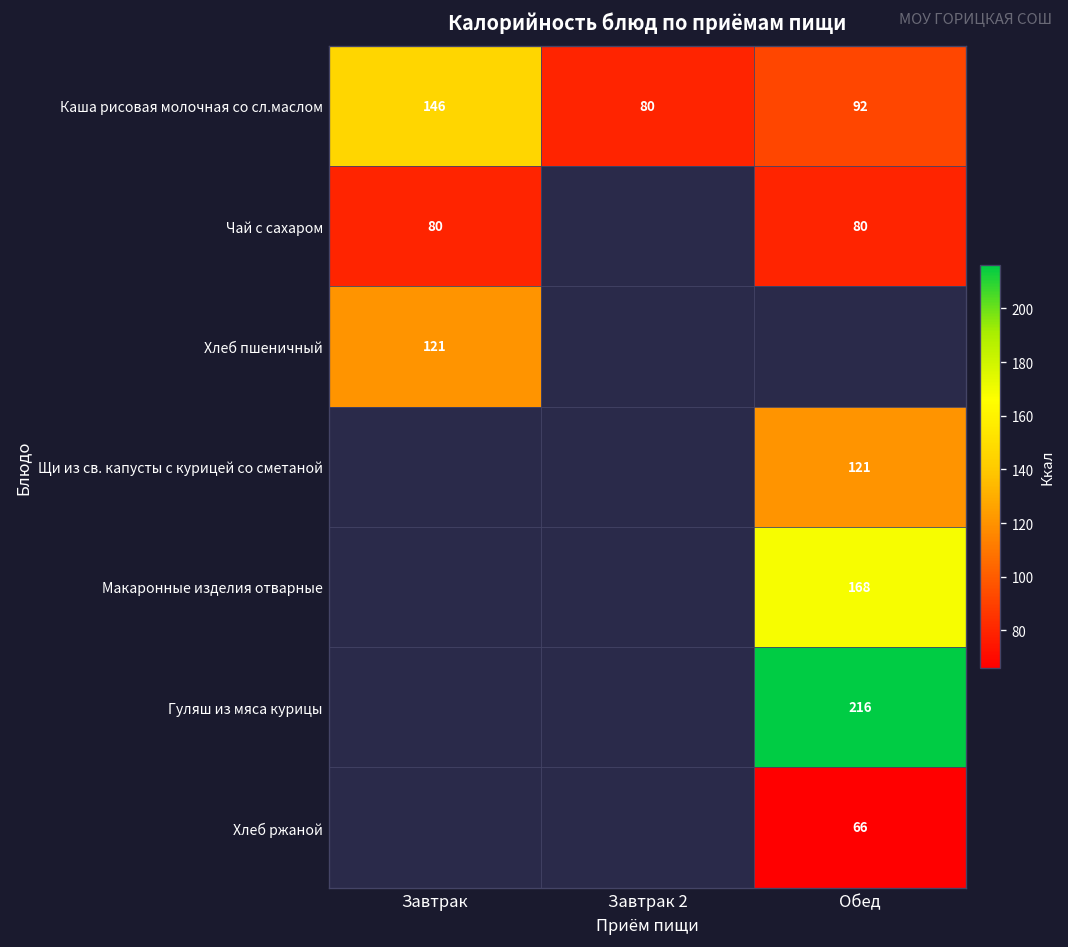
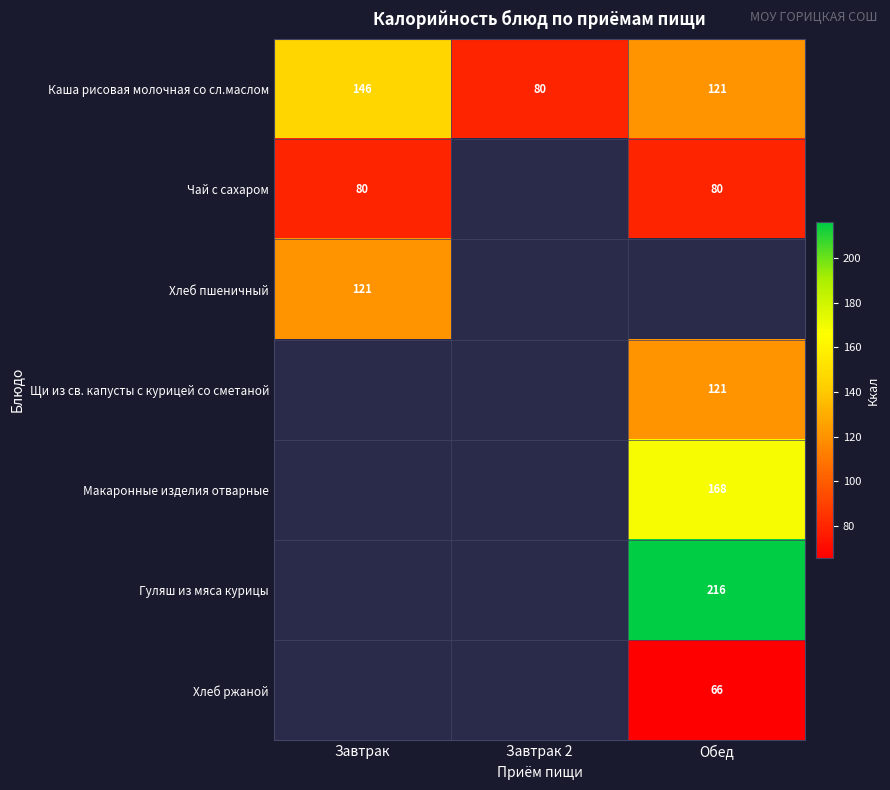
Каша рисовая молочная со сл.маслом, Обед: 92 -> 121
